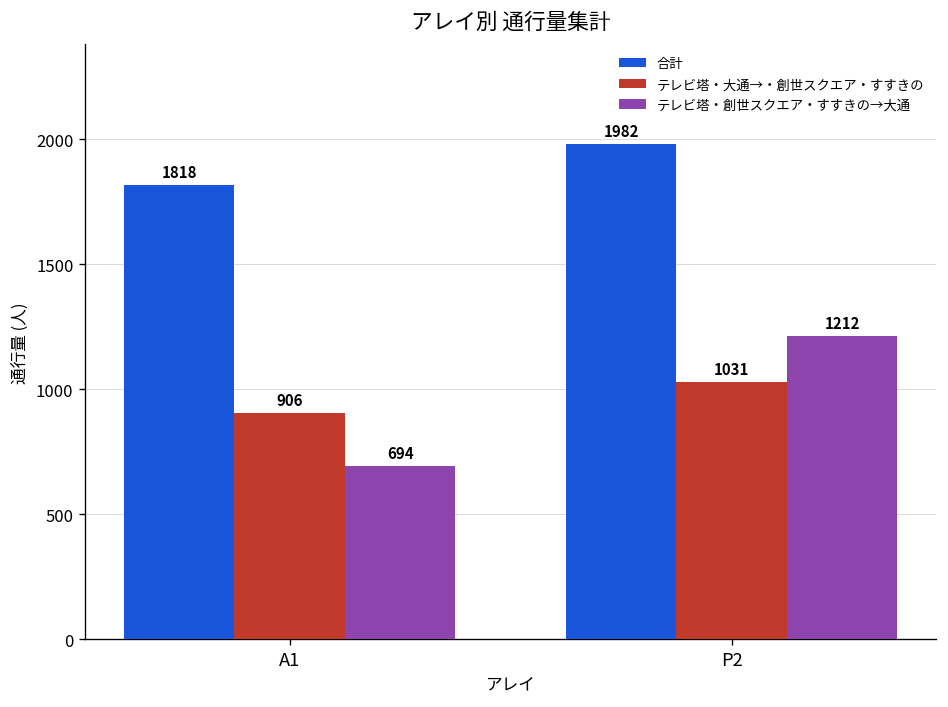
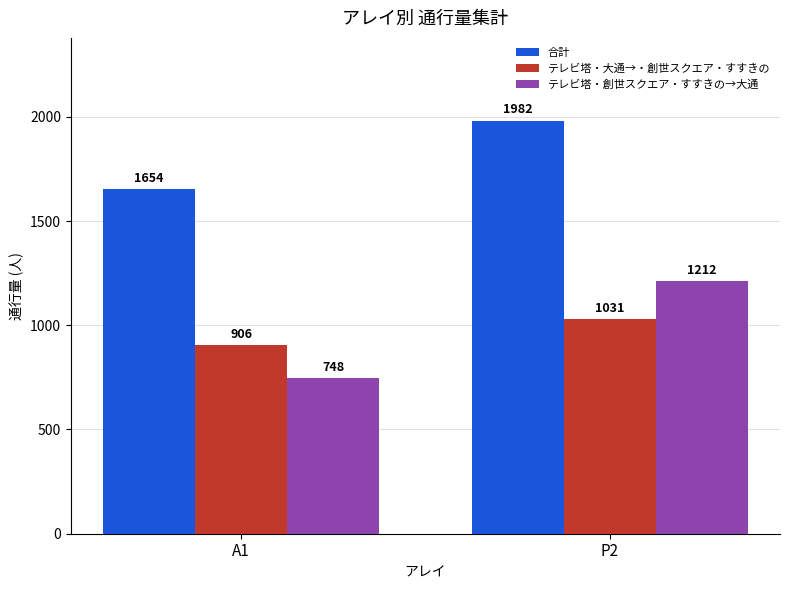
合計, A1: 1818 -> 1654
テレビ塔・創世スクエア・すすきの→大通, A1: 694 -> 748
